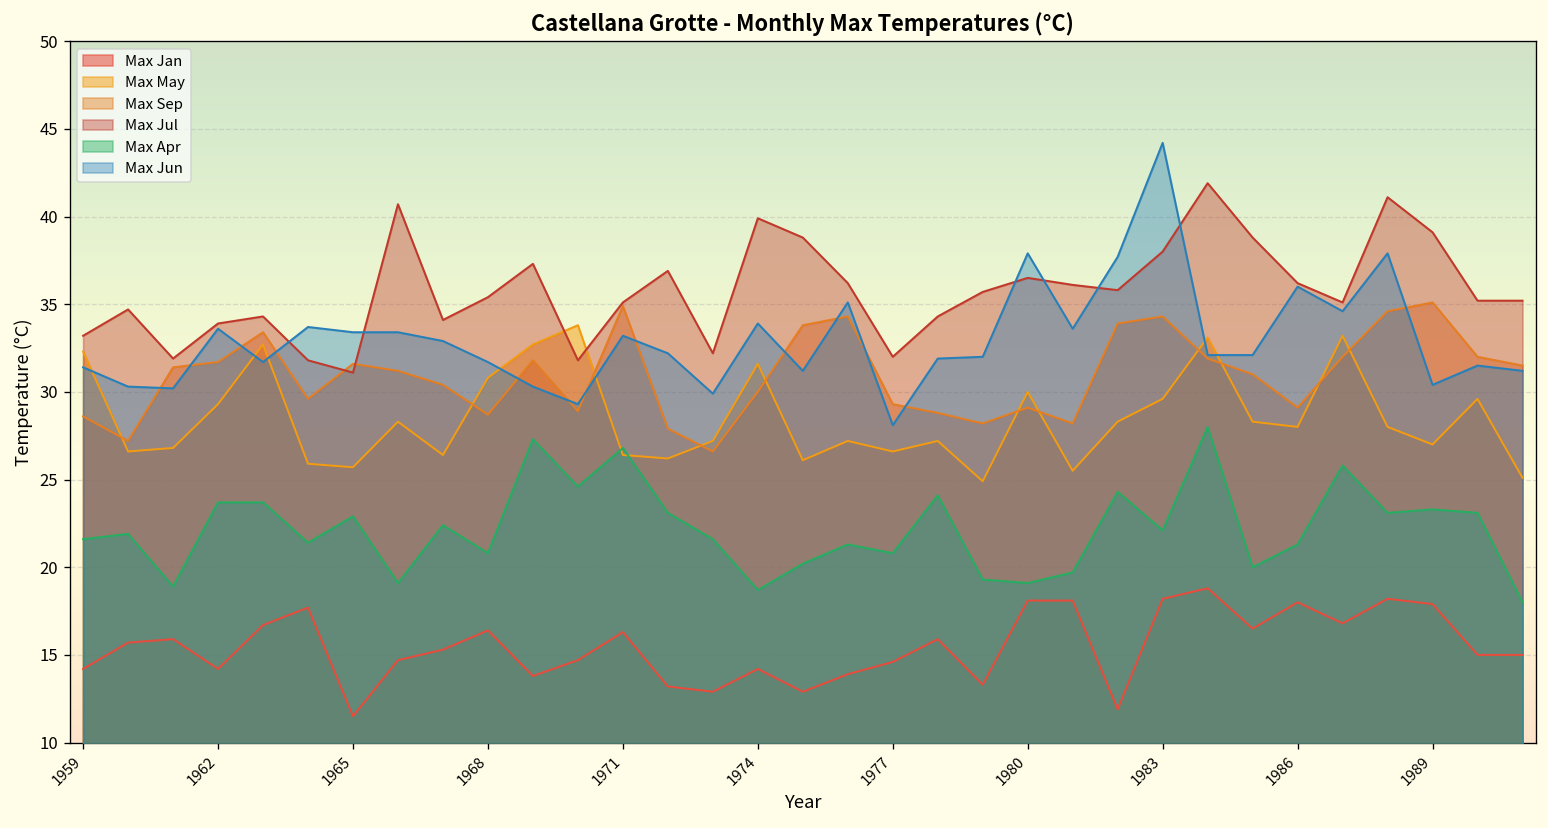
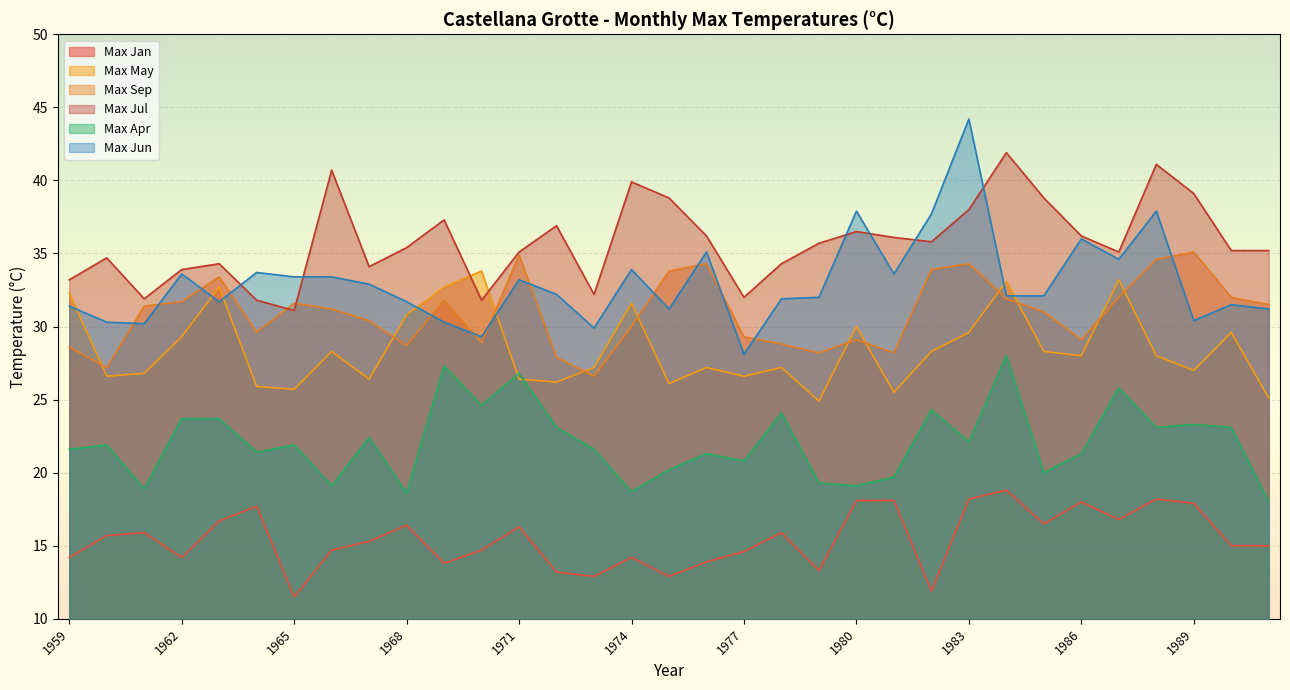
Max Apr, 1965: 22.9 -> 21.9
Max Apr, 1968: 20.8 -> 18.6
